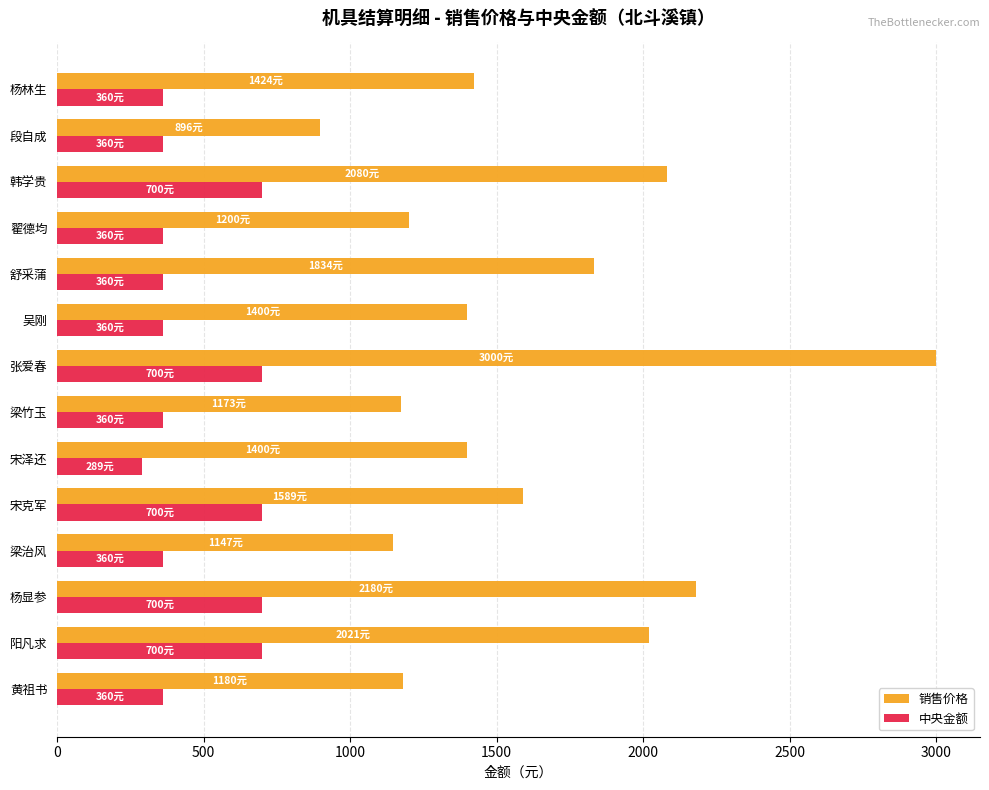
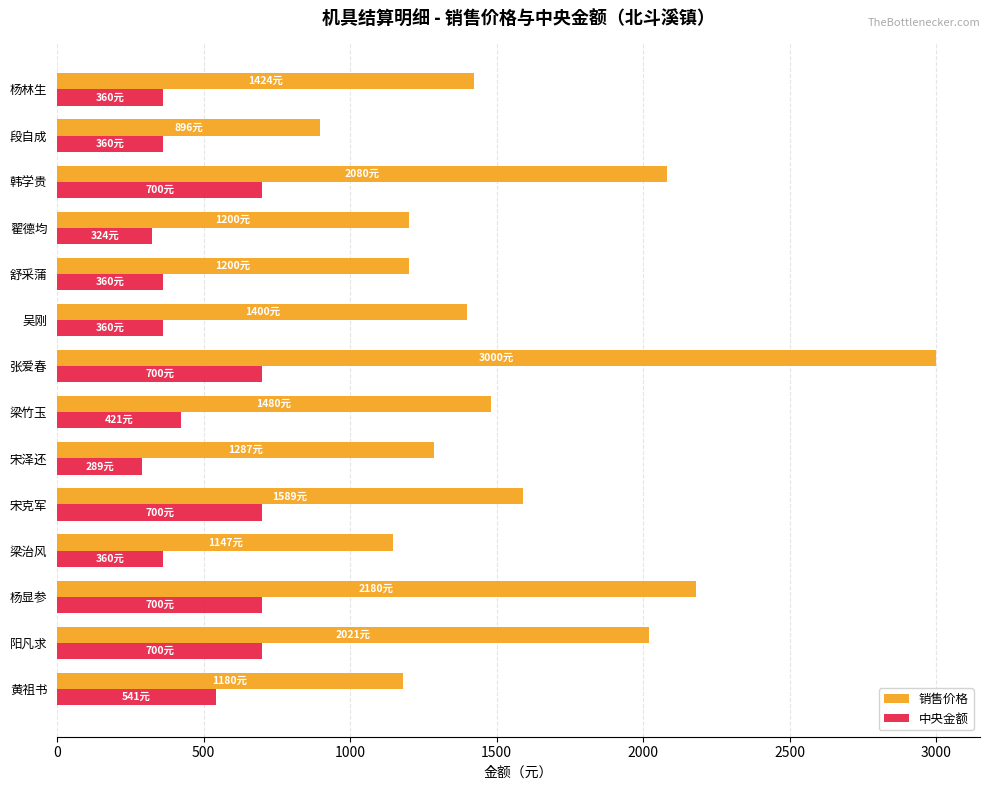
中央金额, 翟德均: 360元 -> 324元
销售价格, 舒采蒲: 1834元 -> 1200元
销售价格, 梁竹玉: 1173元 -> 1480元
中央金额, 梁竹玉: 360元 -> 421元
销售价格, 宋泽还: 1400元 -> 1287元
中央金额, 黄祖书: 360元 -> 541元
